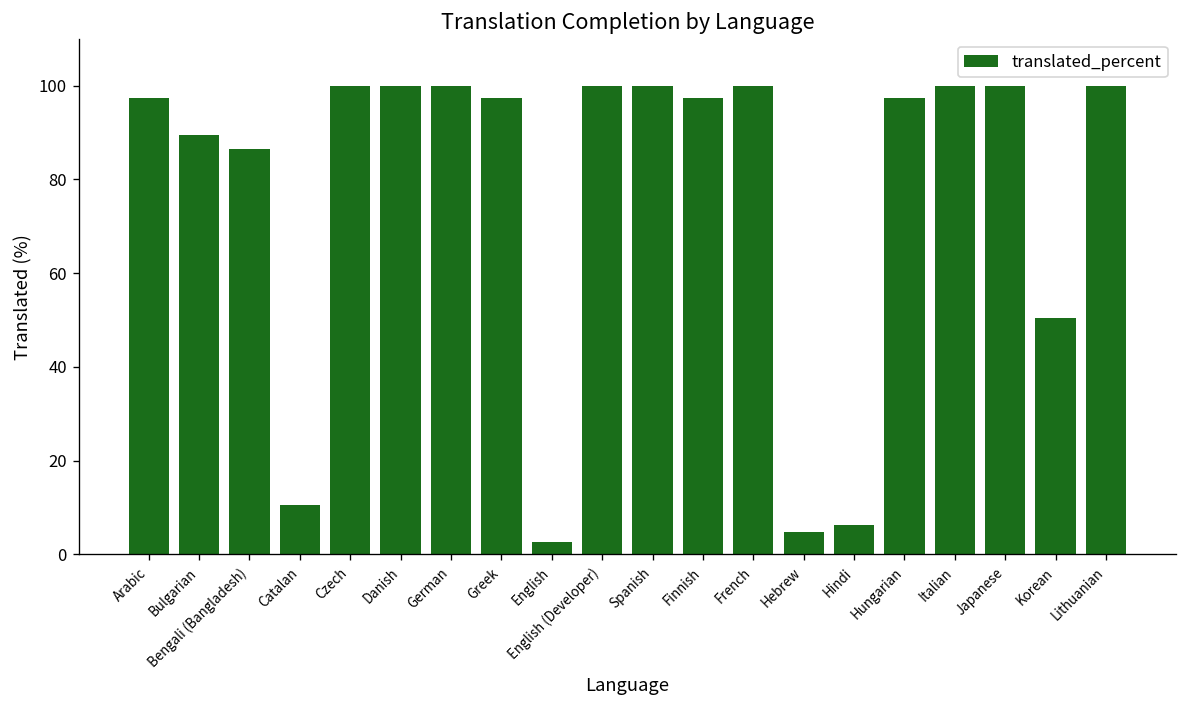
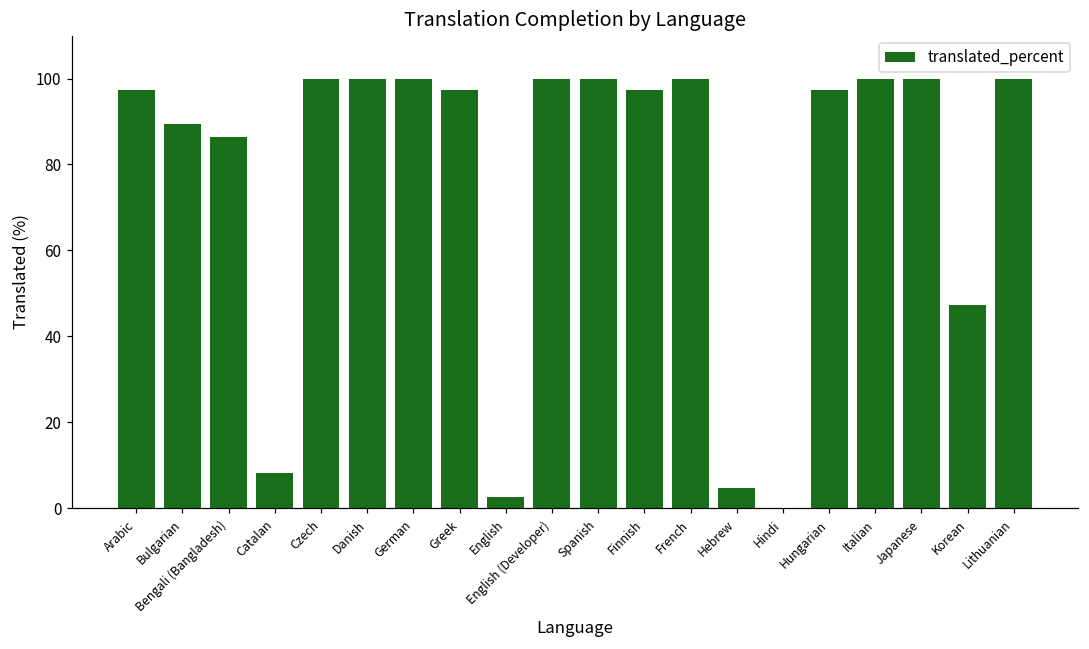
Catalan: 11 -> 8
Hindi: 6 -> 0
Korean: 51 -> 47
